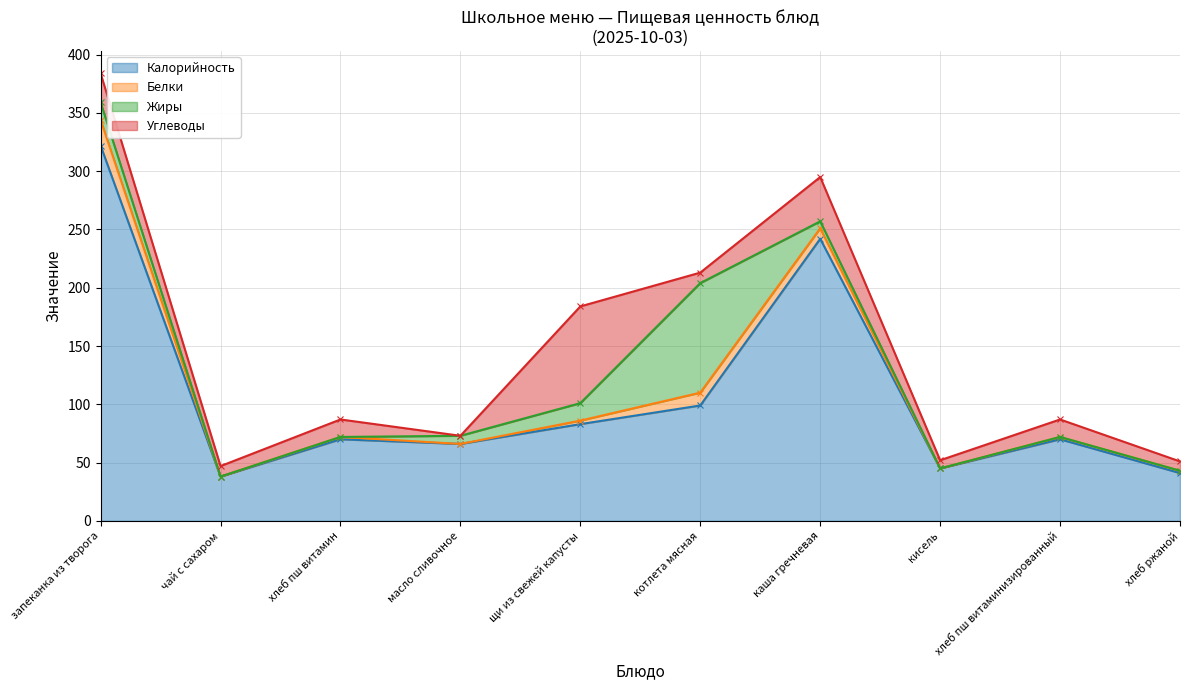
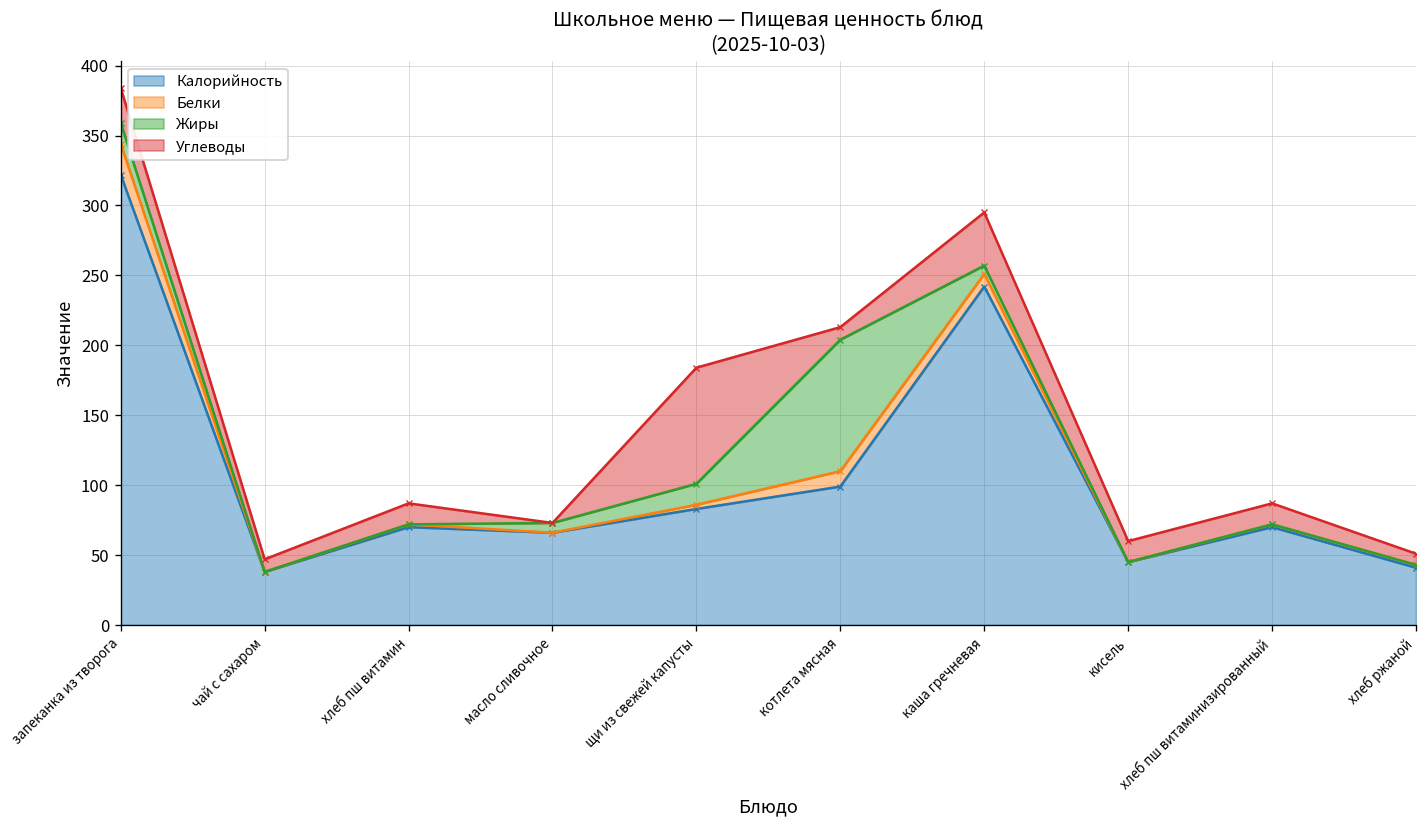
Углеводы, кисель: 7 -> 15
